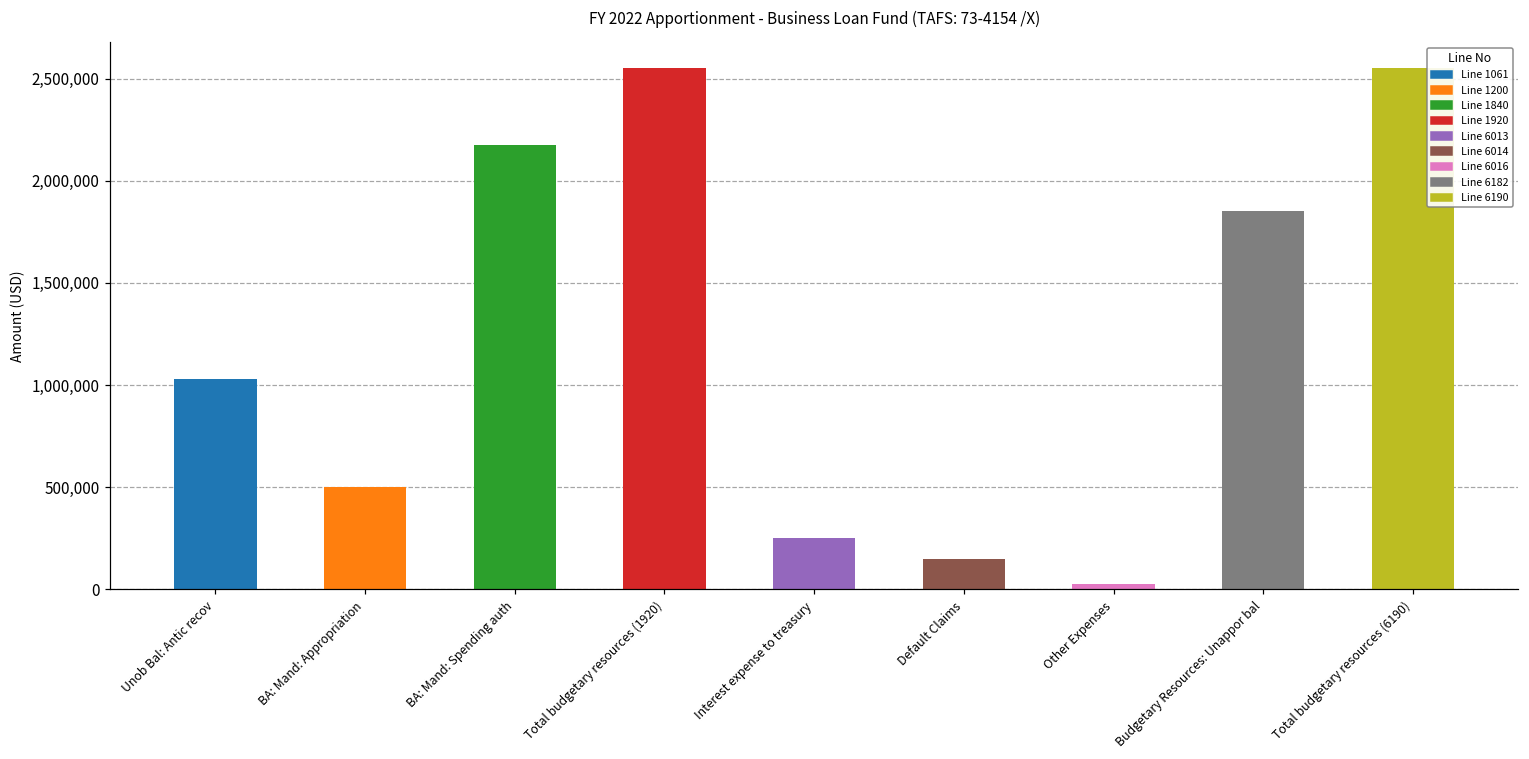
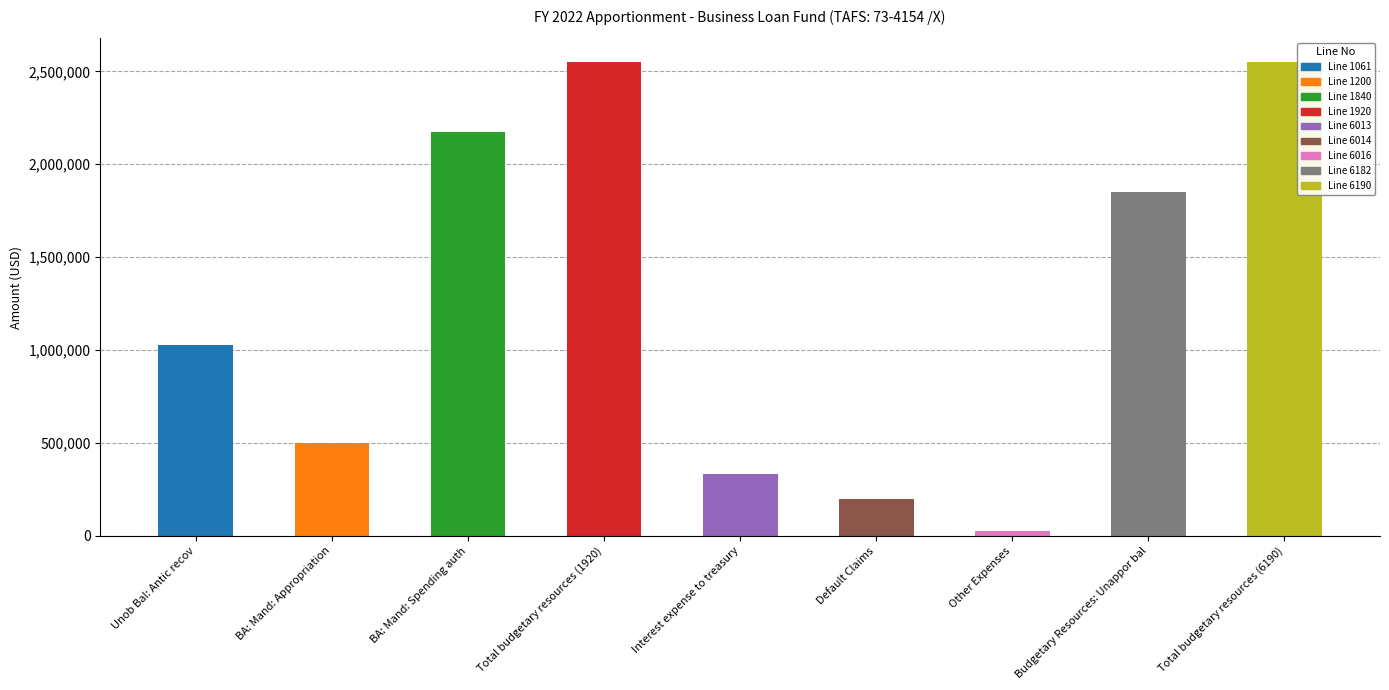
Interest expense to treasury: 250,000 -> 330,000
Default Claims: 150,000 -> 200,000
